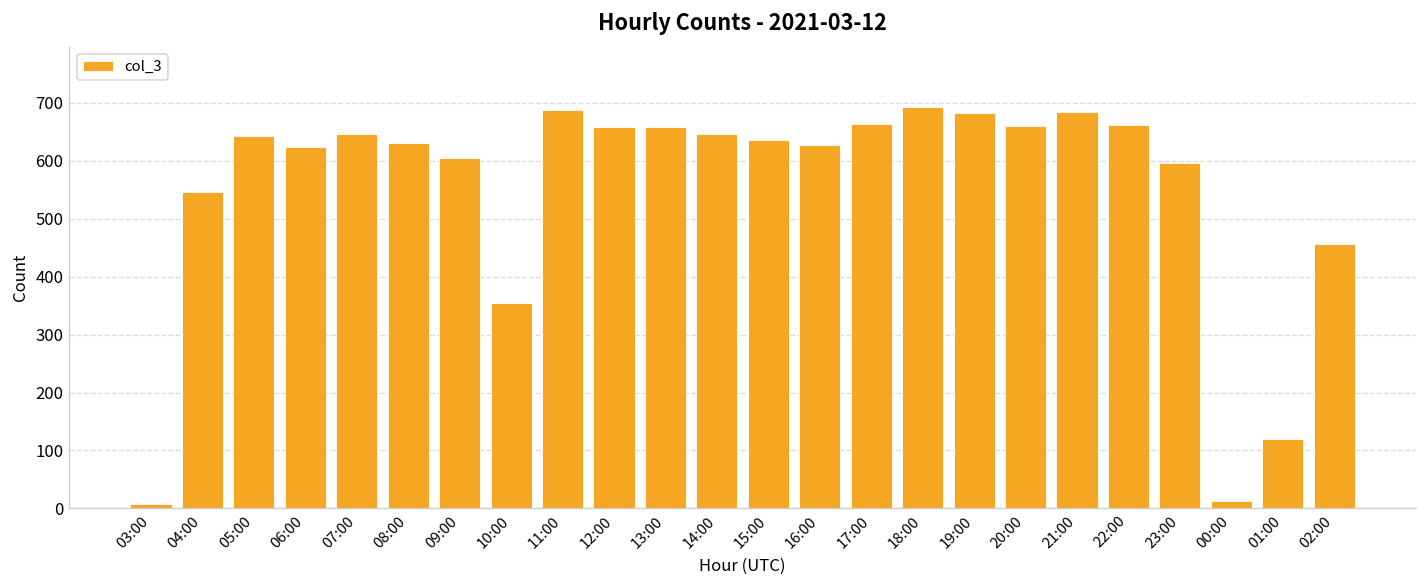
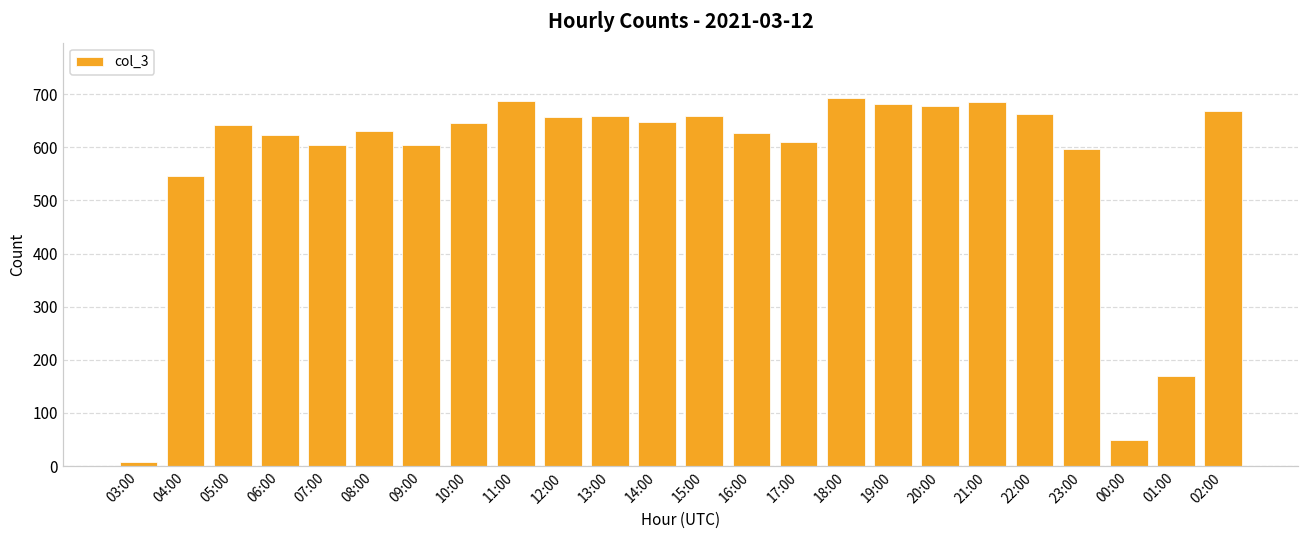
07:00: 650 -> 600
10:00: 360 -> 650
15:00: 640 -> 660
17:00: 660 -> 610
20:00: 660 -> 680
00:00: 10 -> 50
01:00: 120 -> 170
02:00: 460 -> 670
